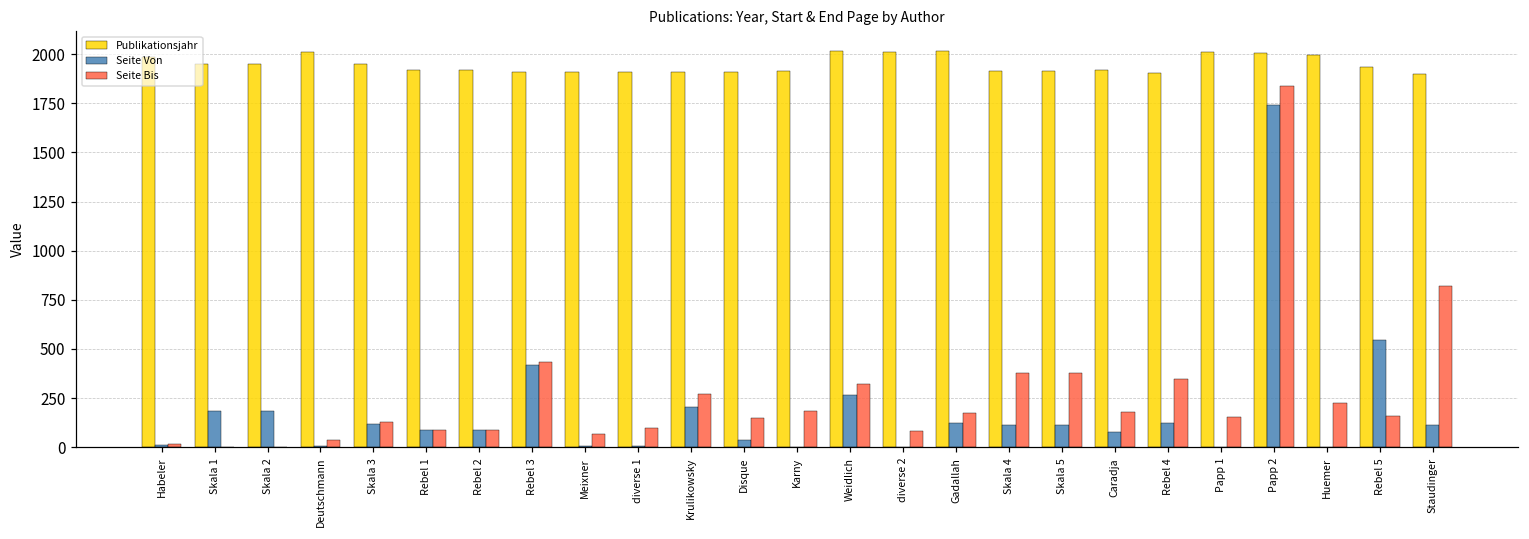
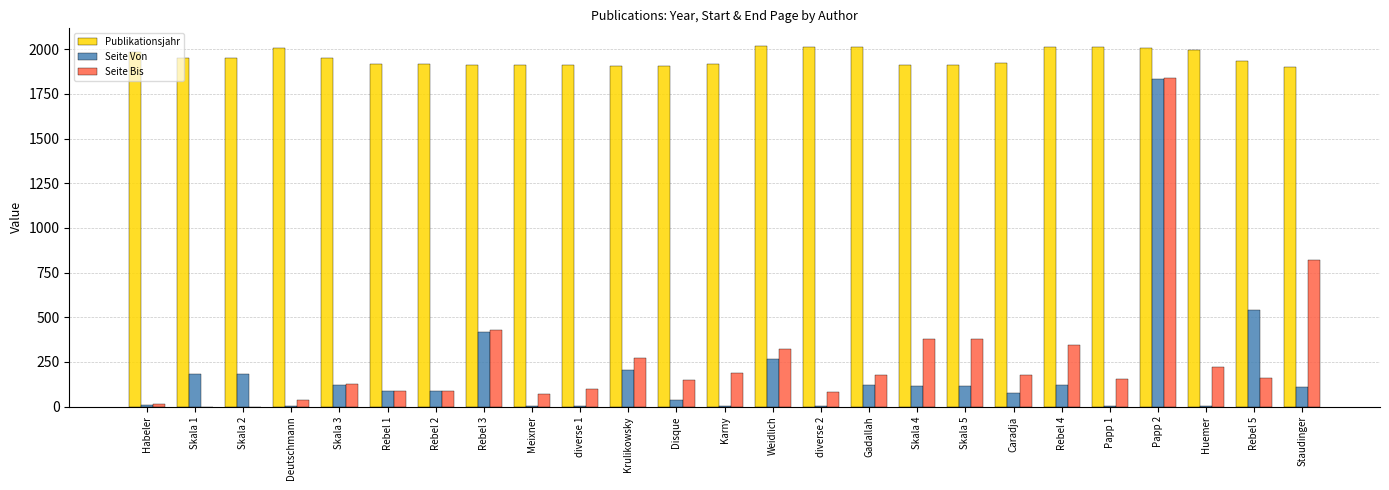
Publikationsjahr, Rebel 4: 1900 -> 2010
Seite Von, Papp 2: 1740 -> 1830
